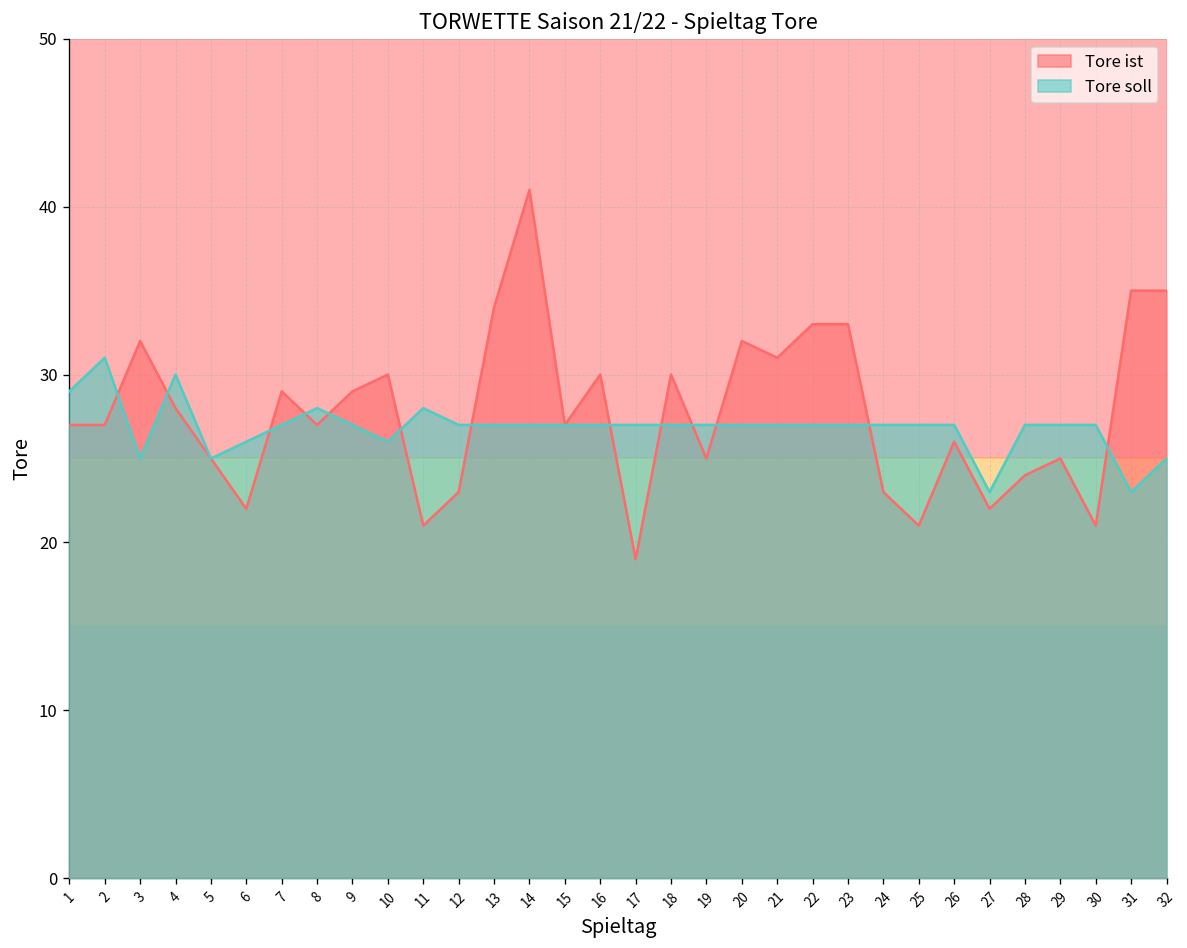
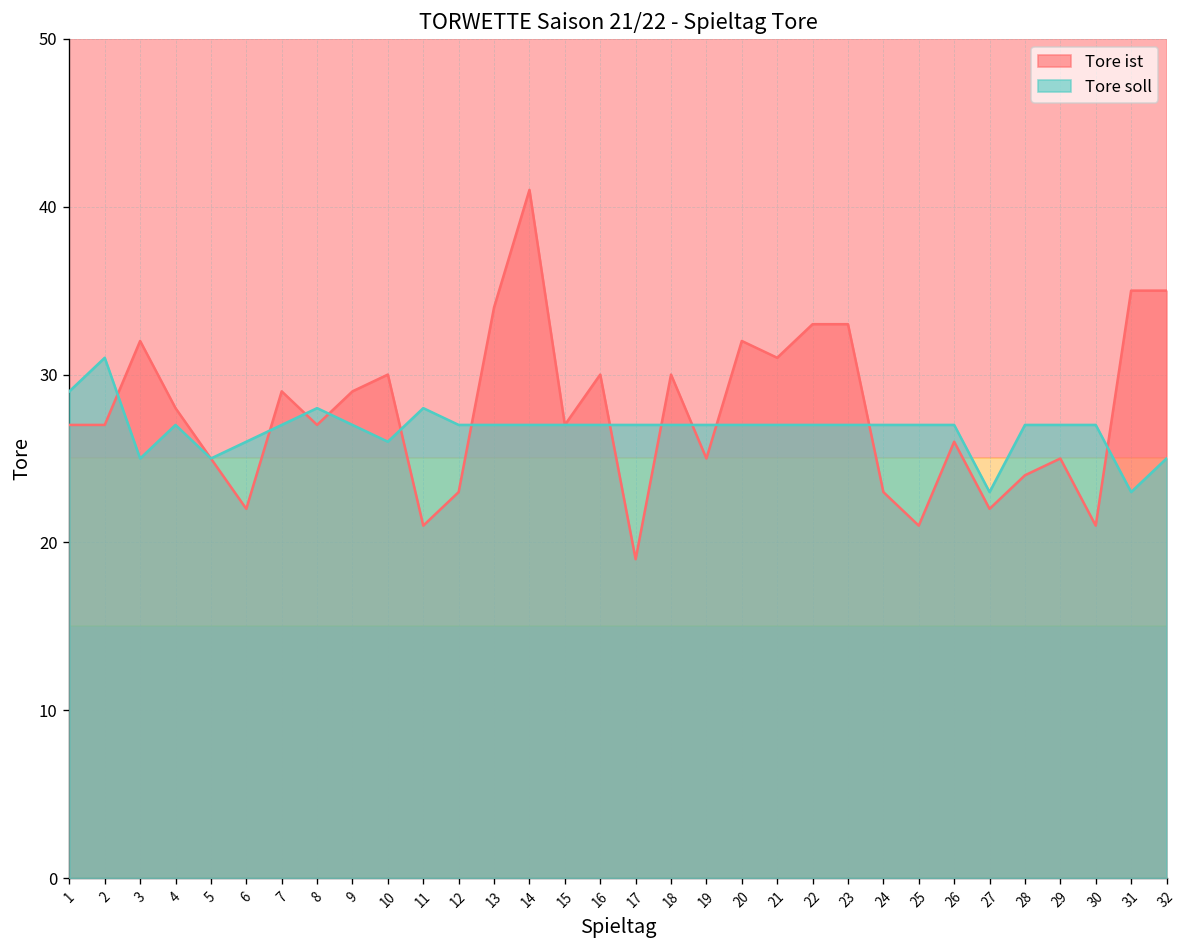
Tore soll, 4: 30 -> 27
